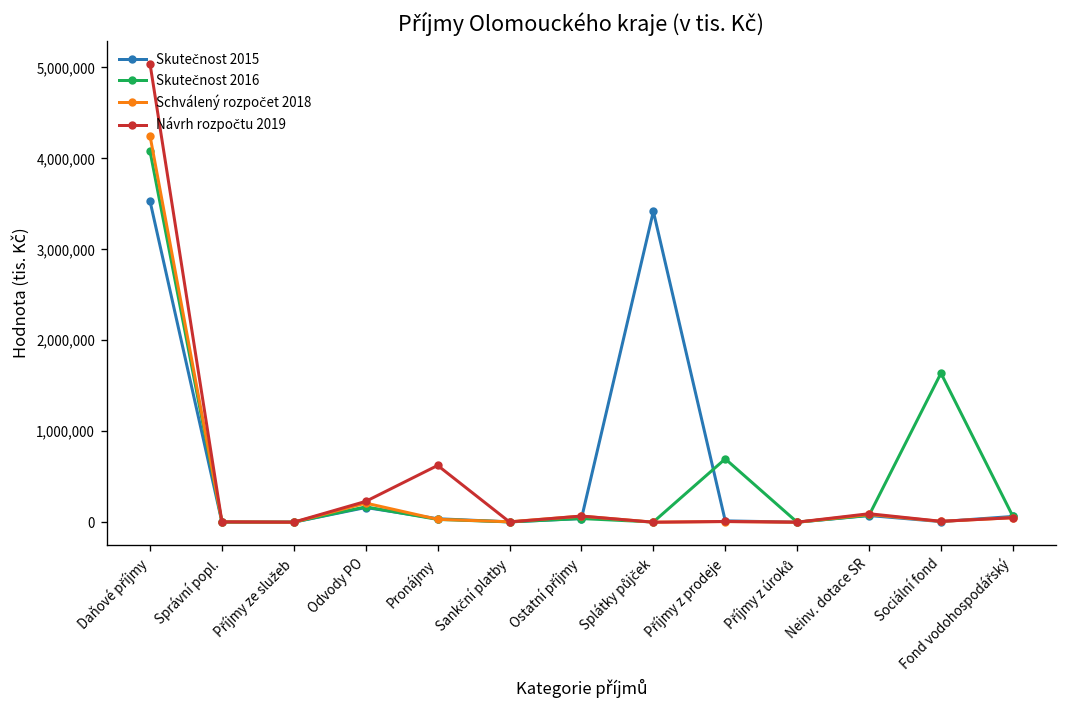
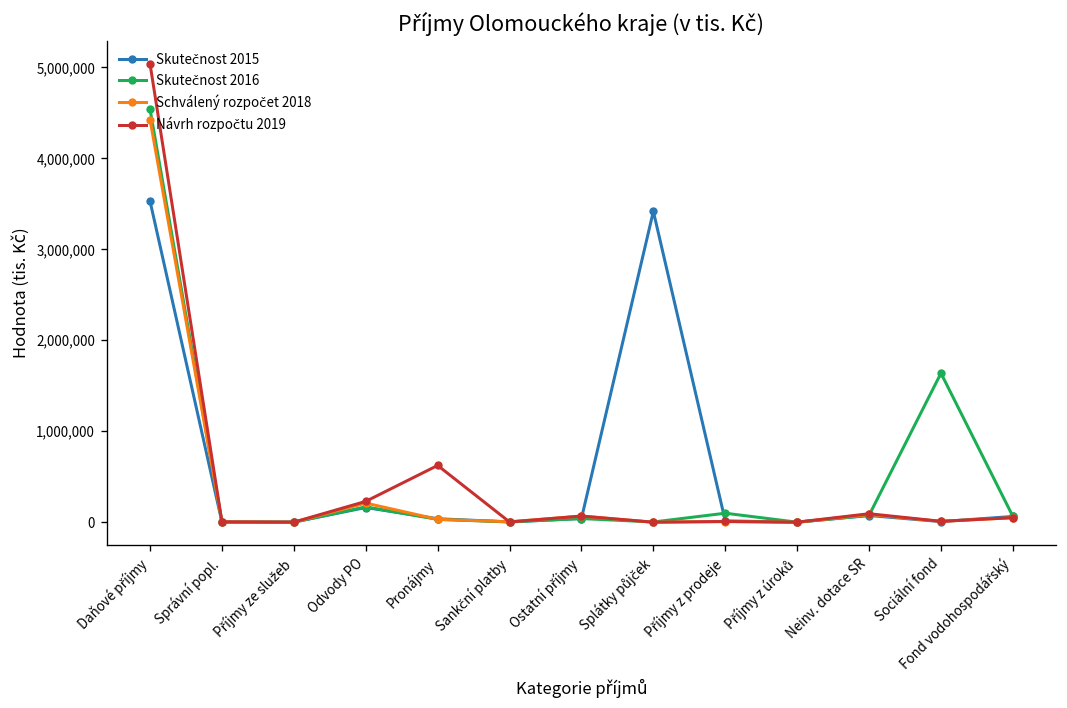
Skutečnost 2016, Daňové příjmy: 4,100,000 -> 4,500,000
Schválený rozpočet 2018, Daňové příjmy: 4,200,000 -> 4,400,000
Skutečnost 2016, Příjmy z prodeje: 700,000 -> 100,000
